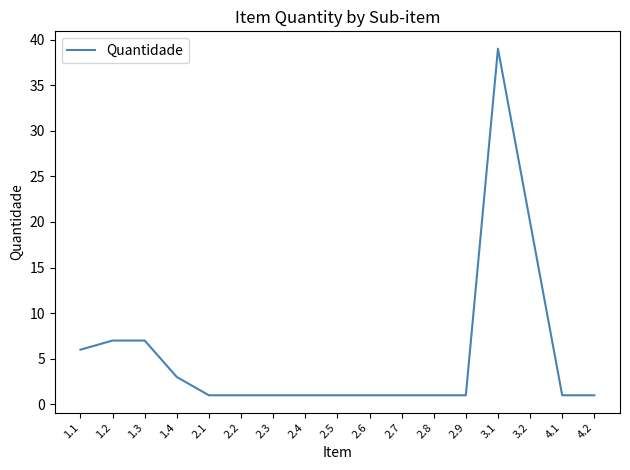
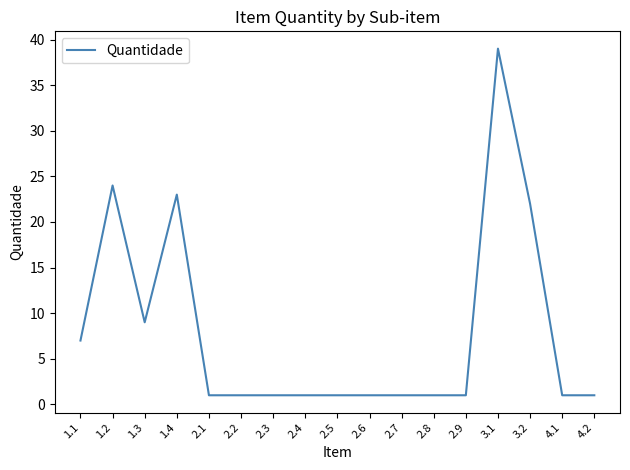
1.1: 6 -> 7
1.2: 7 -> 24
1.3: 7 -> 9
1.4: 3 -> 23
3.2: 20 -> 22
